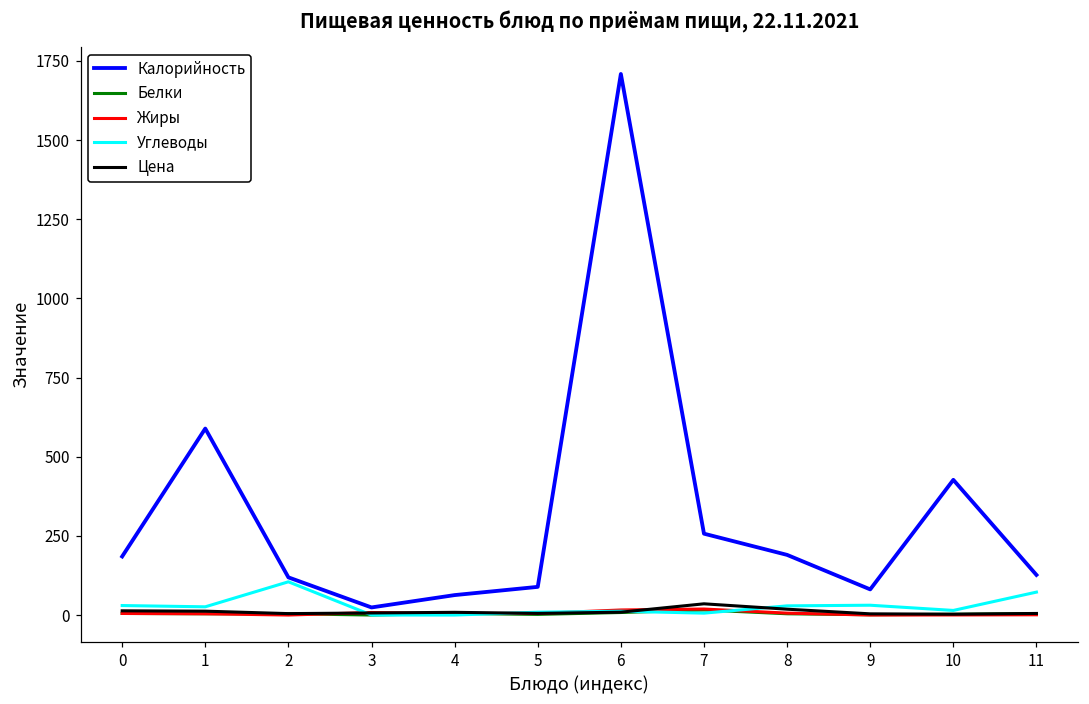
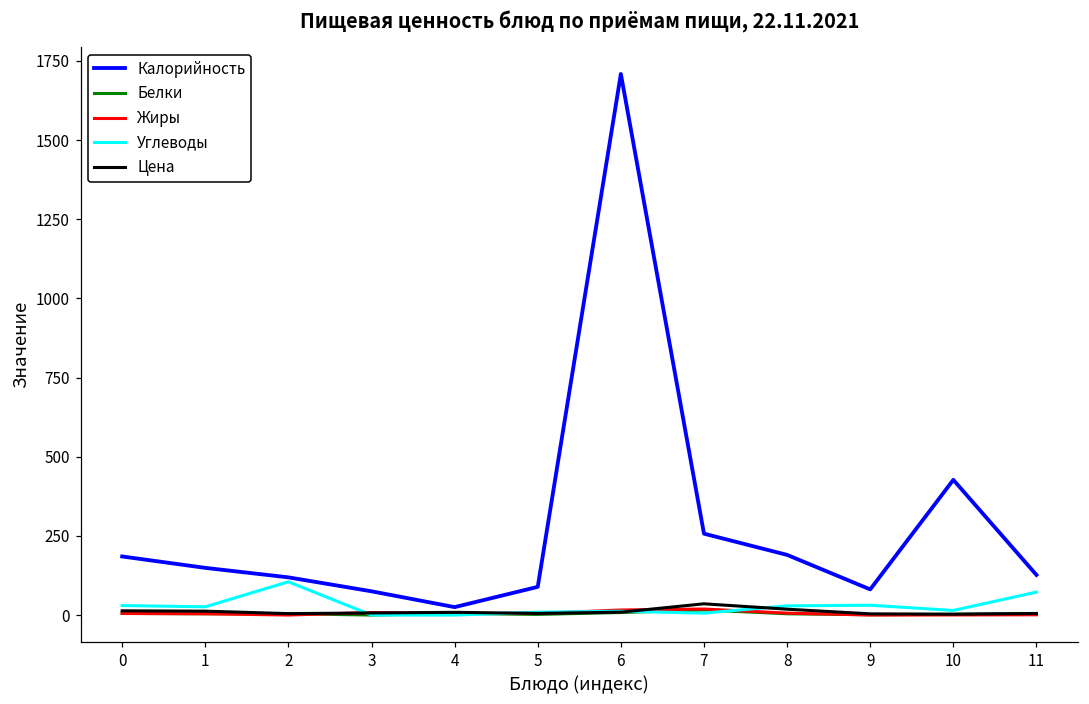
Калорийность, 1: 590 -> 150
Калорийность, 3: 20 -> 80
Калорийность, 4: 60 -> 30
